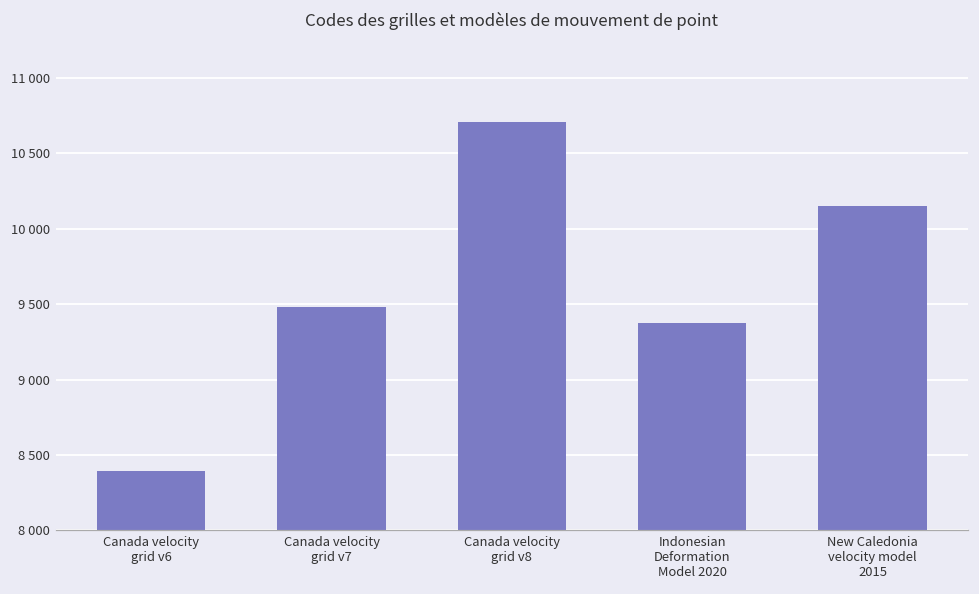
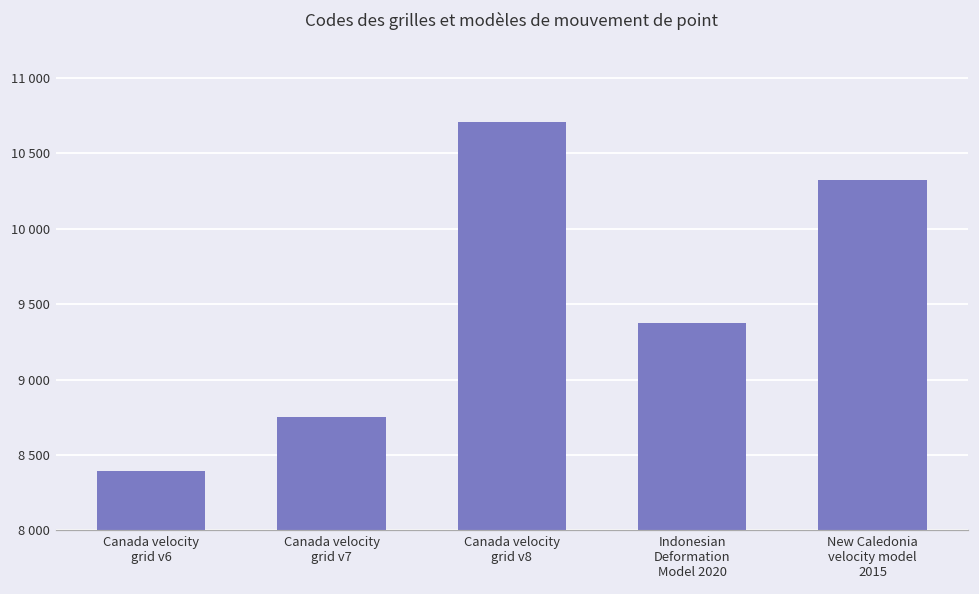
Canada velocity grid v7: 9480 -> 8750
New Caledonia velocity model 2015: 10150 -> 10320
